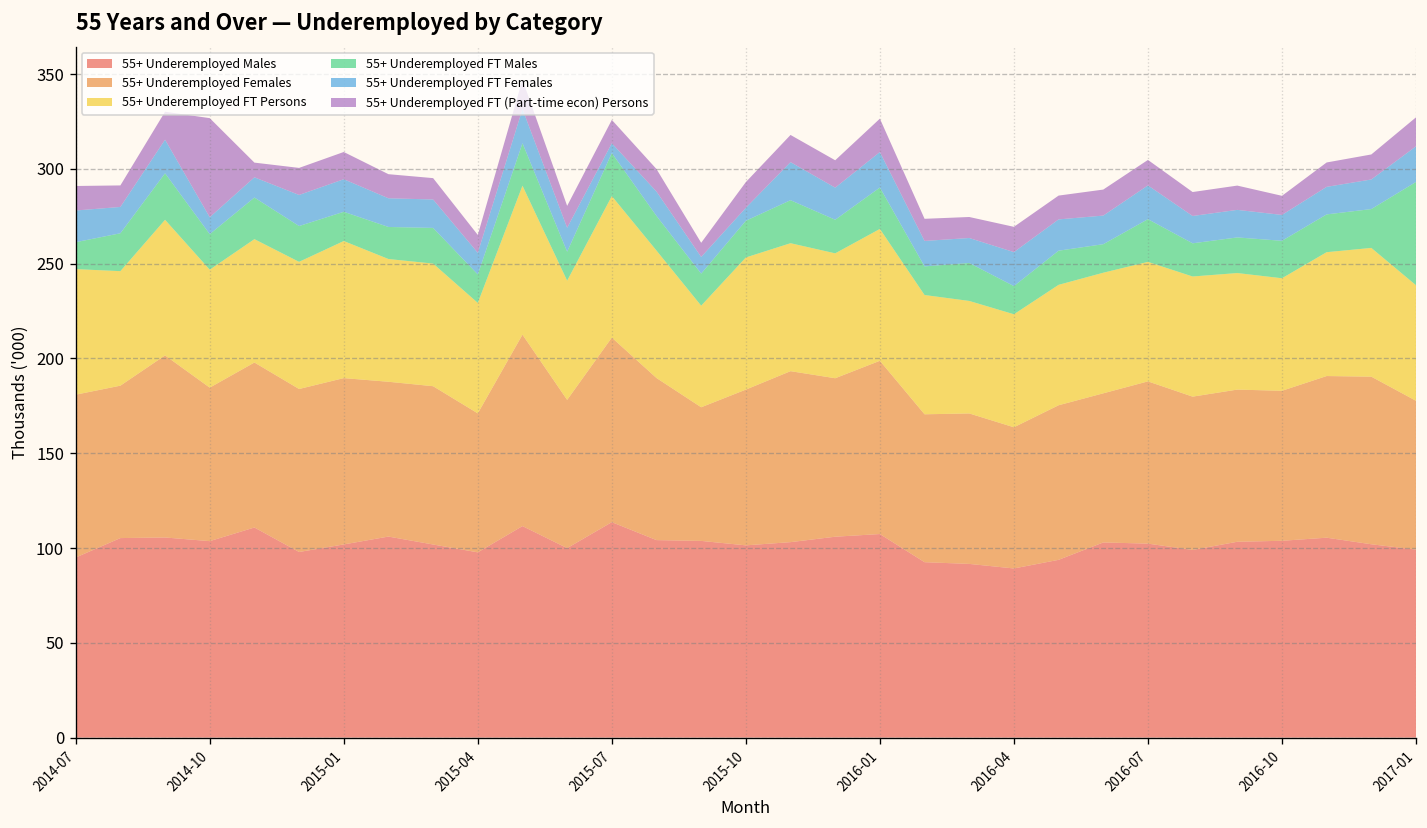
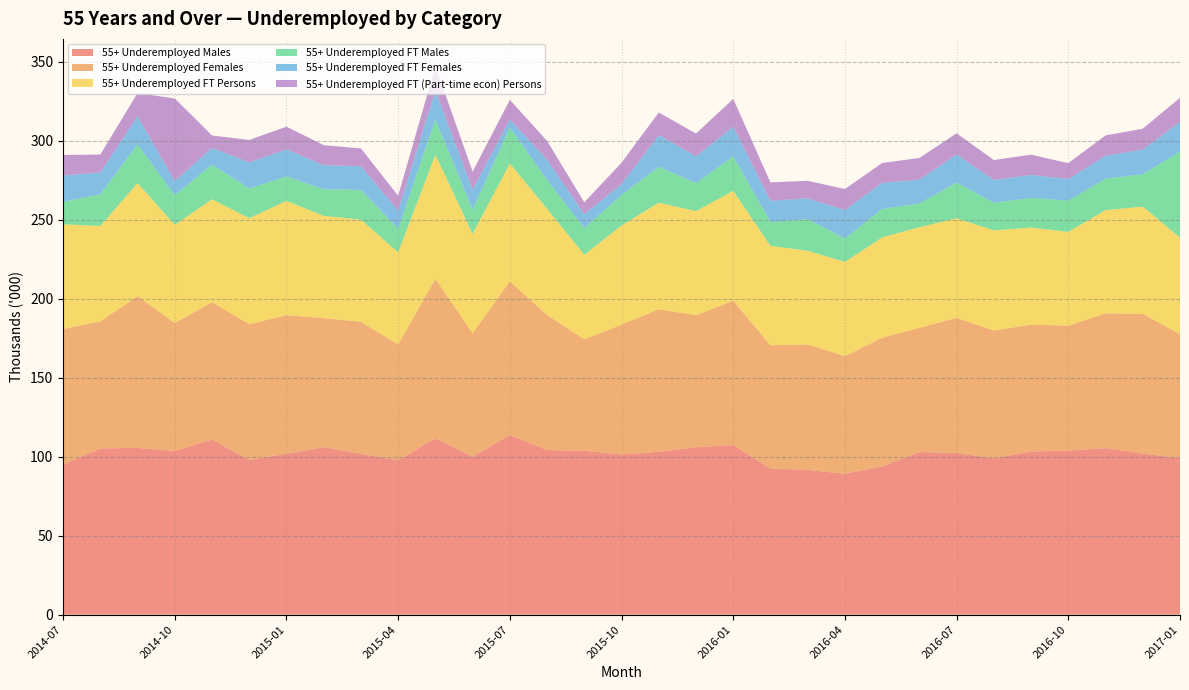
55+ Underemployed FT Persons, 2015-10: 70 -> 63
